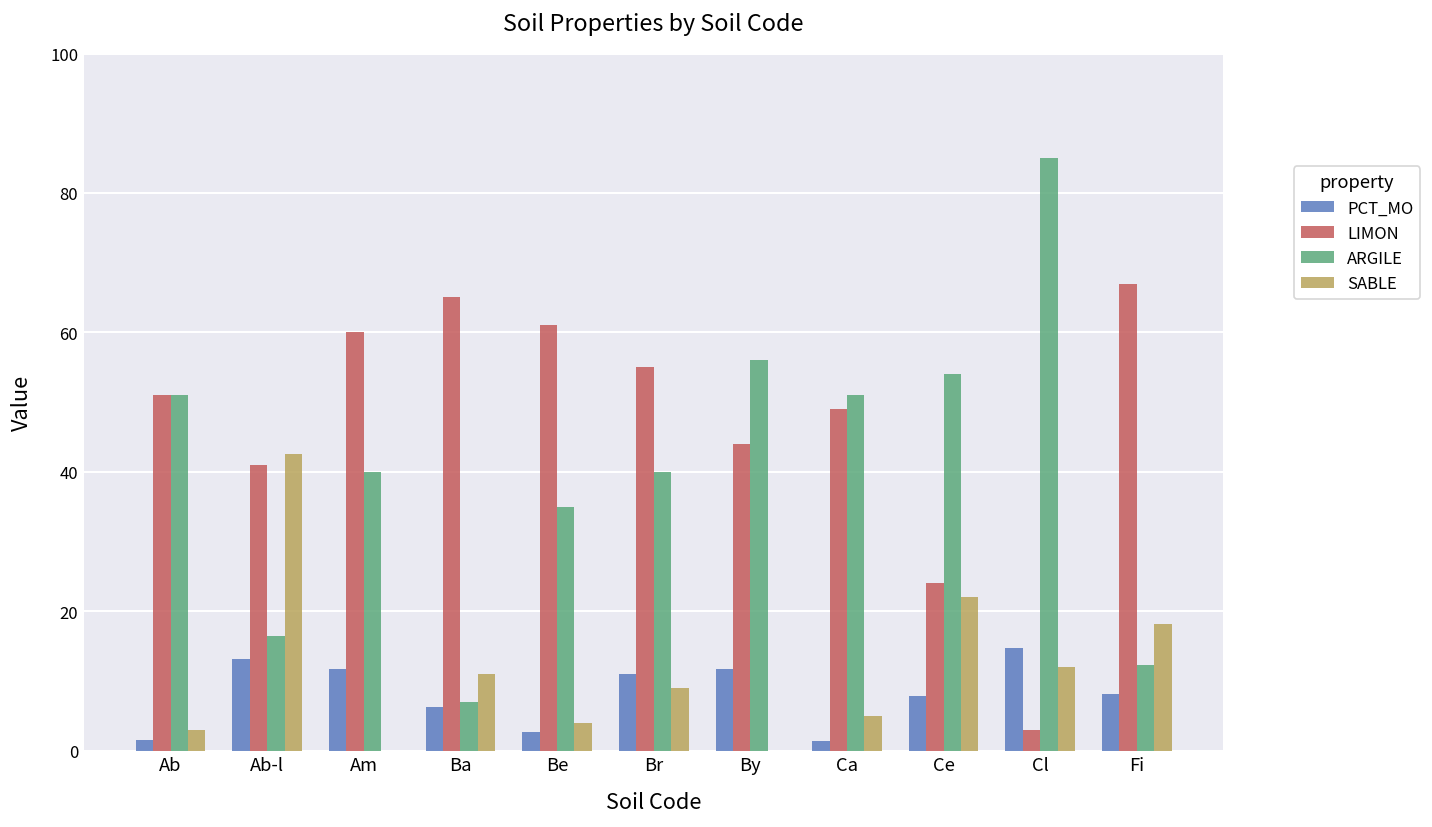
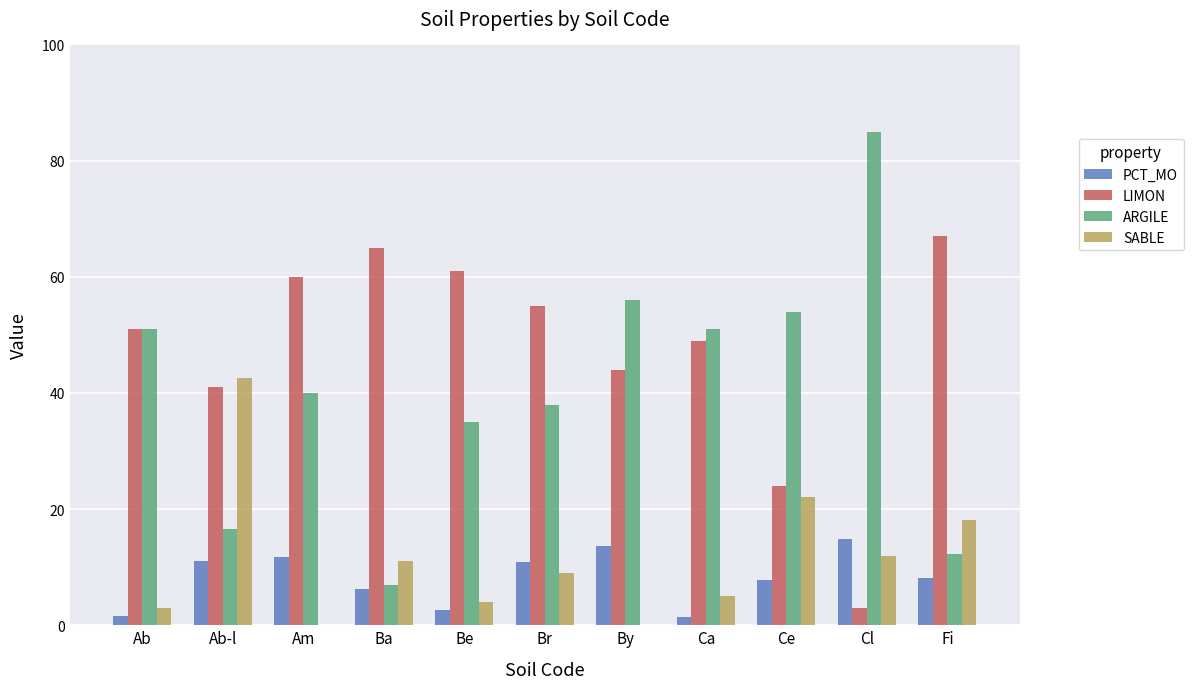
PCT_MO, Ab-l: 13 -> 11
ARGILE, Br: 40 -> 38
PCT_MO, By: 12 -> 14
